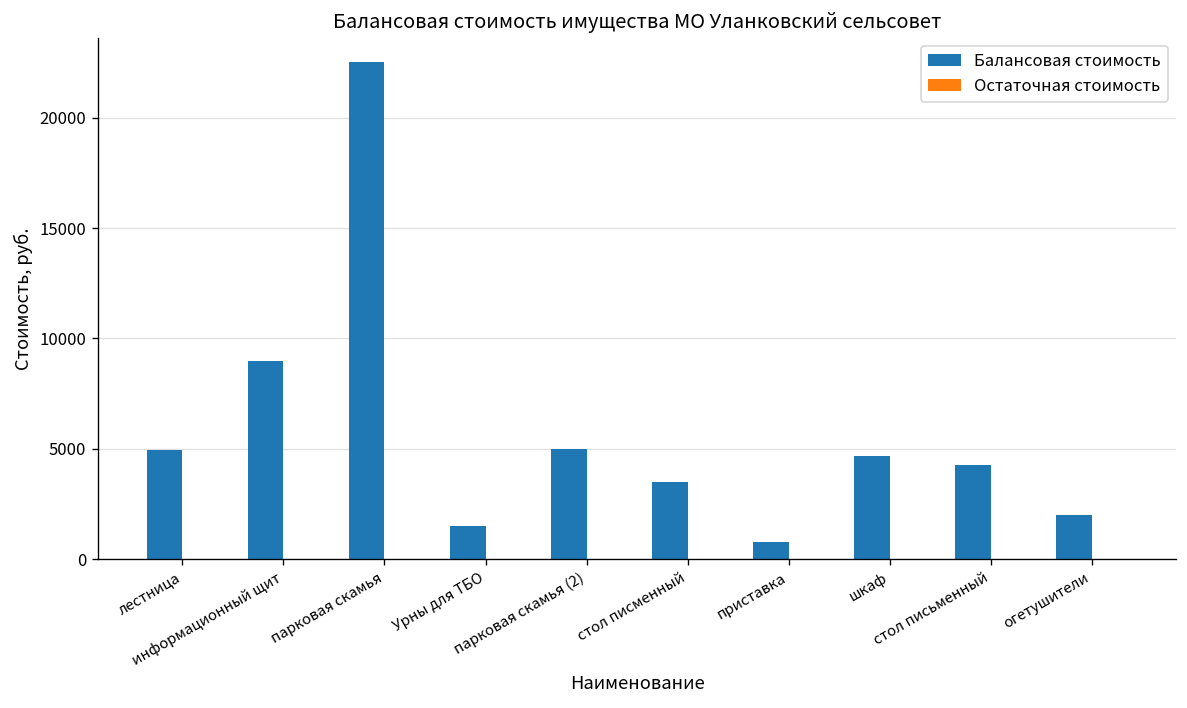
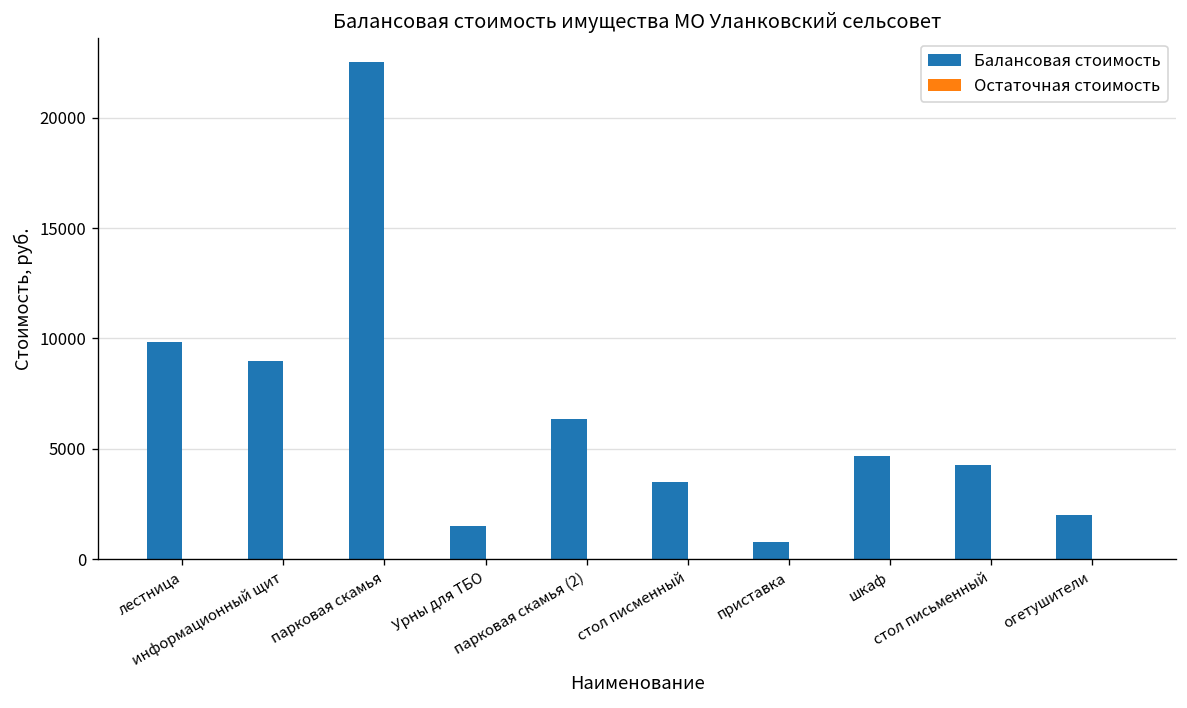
Балансовая стоимость, лестница: 4900 -> 9800
Балансовая стоимость, парковая скамья (2): 5000 -> 6300
